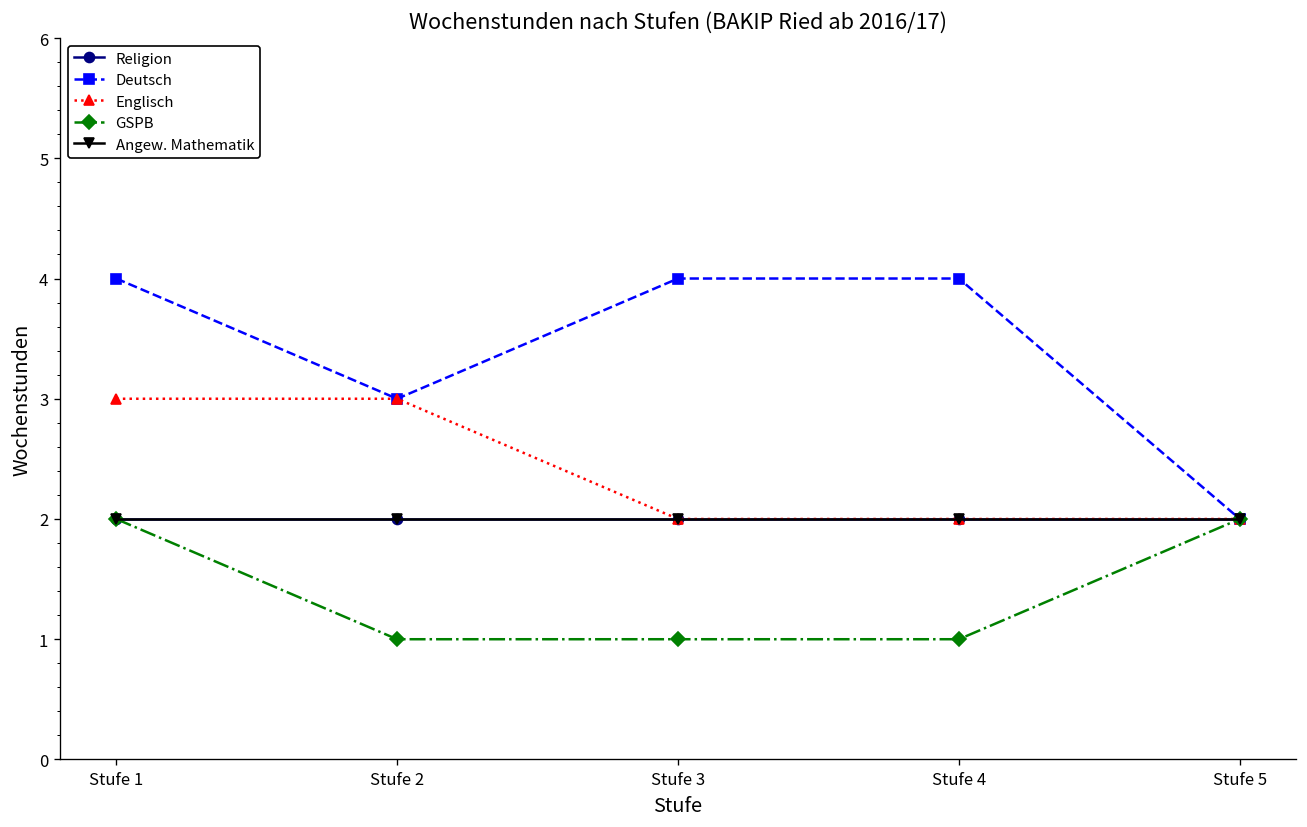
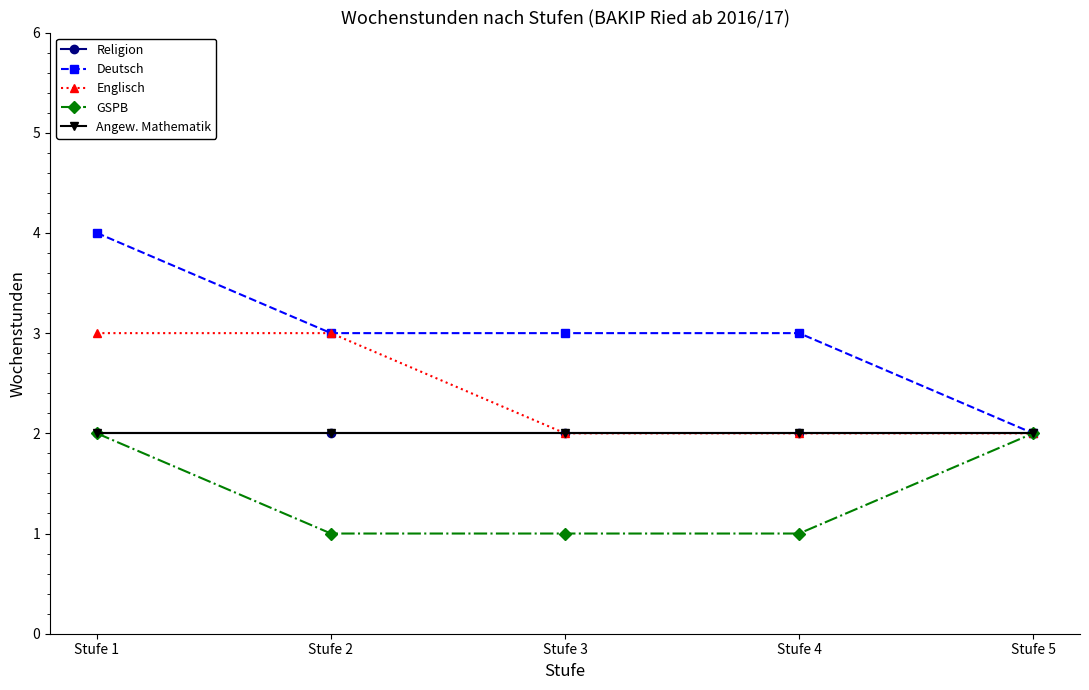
Deutsch, Stufe 3: 4 -> 3
Deutsch, Stufe 4: 4 -> 3
